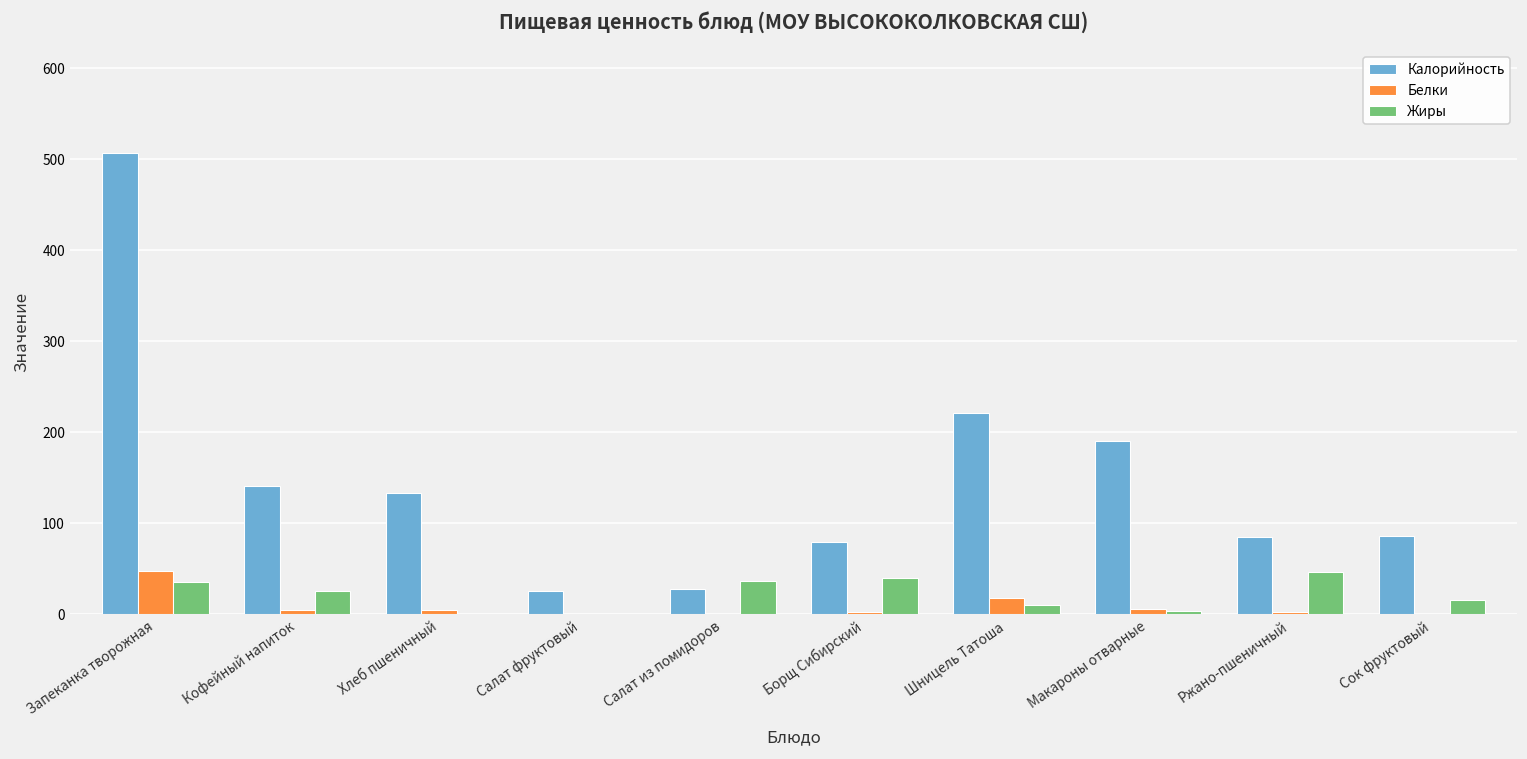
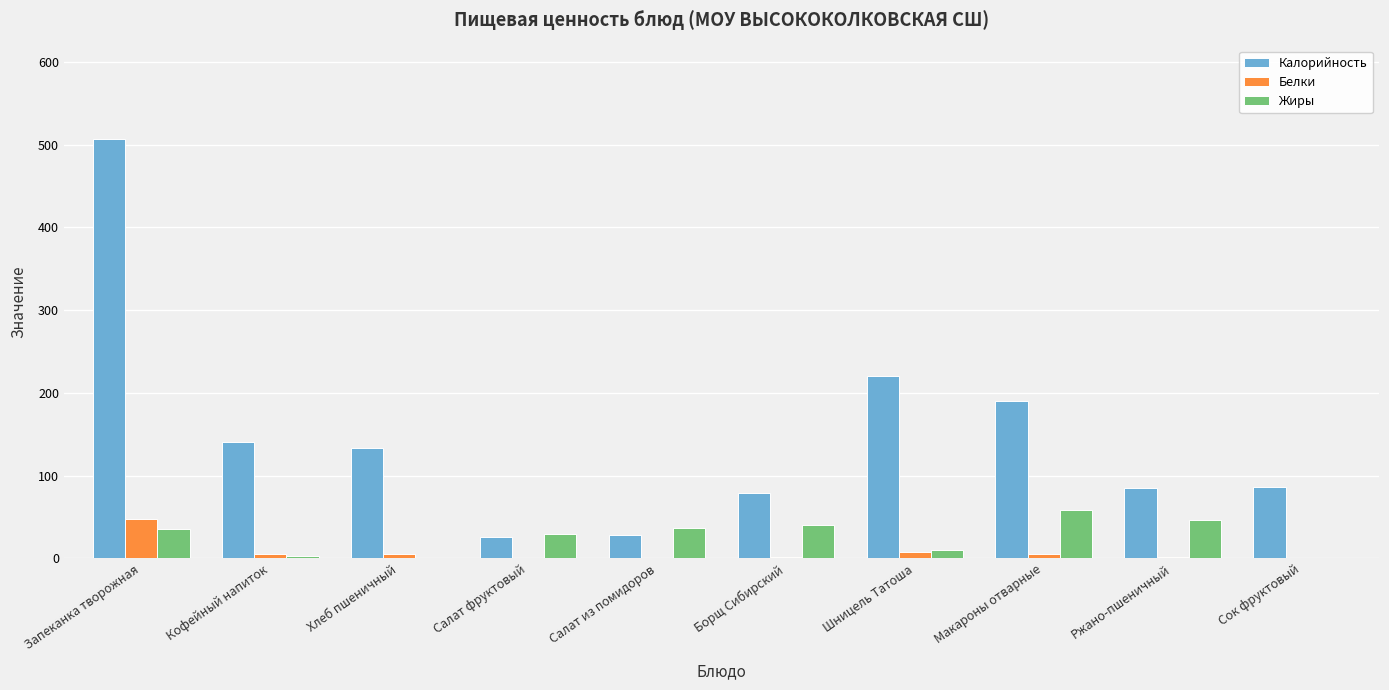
Жиры, Кофейный напиток: 30 -> 0
Жиры, Салат фруктовый: 0 -> 30
Белки, Шницель Татоша: 20 -> 10
Жиры, Макароны отварные: 0 -> 60
Жиры, Сок фруктовый: 20 -> 0
